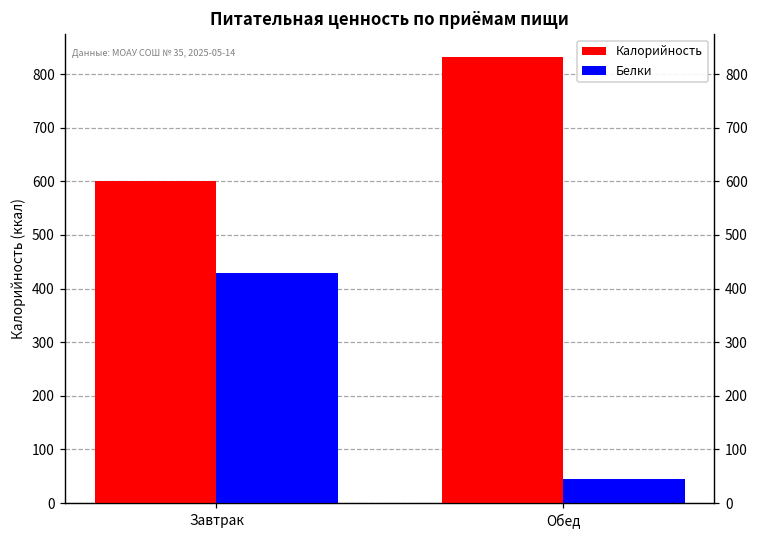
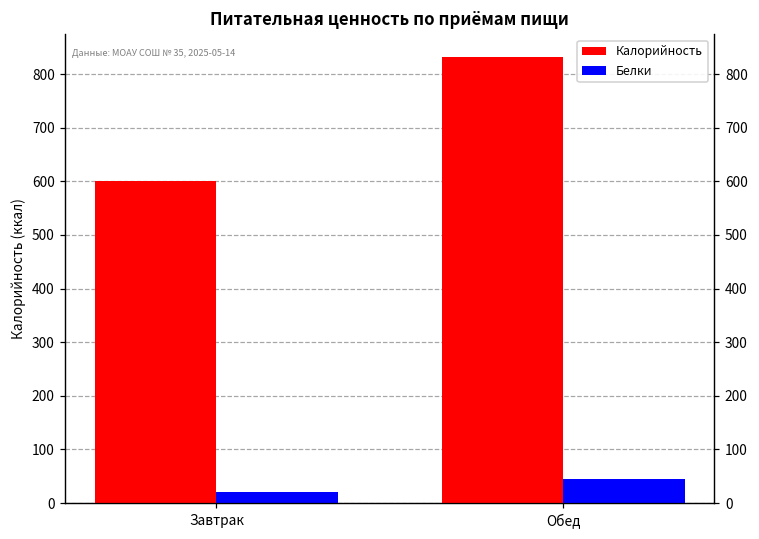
Белки, Завтрак: 430 -> 20
